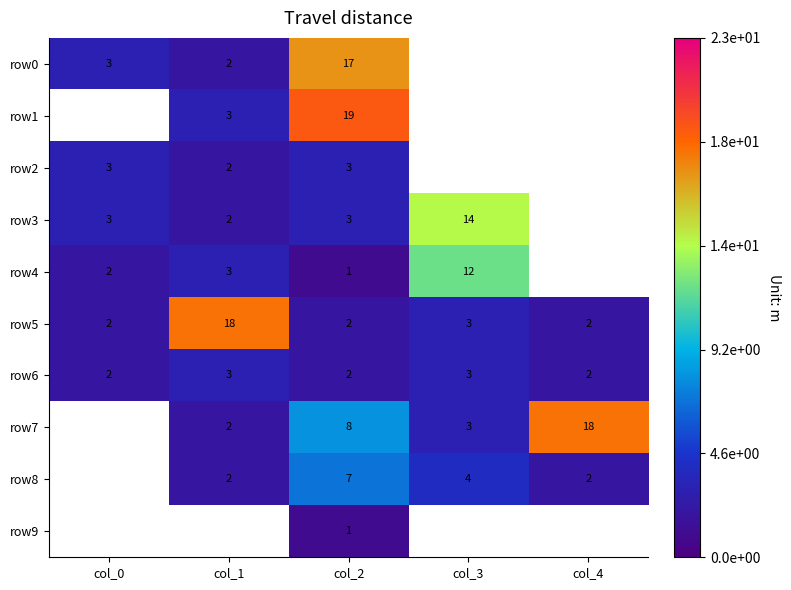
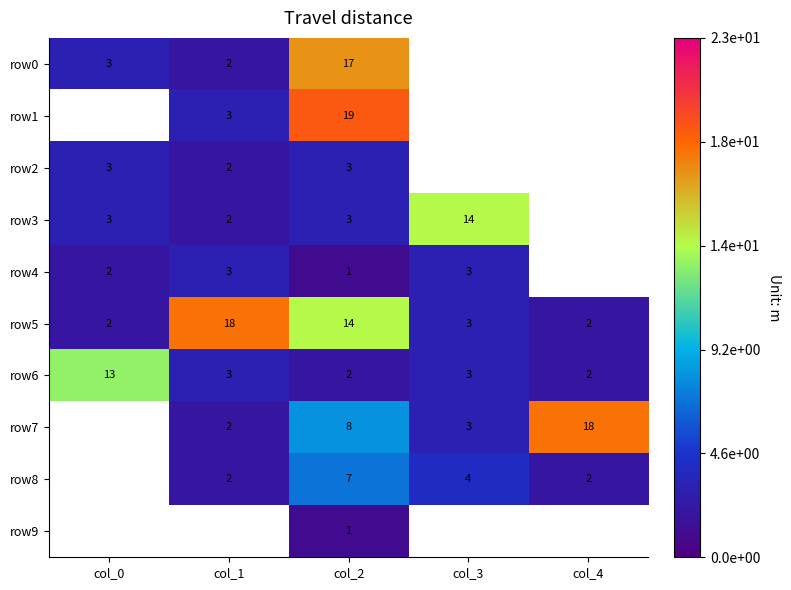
row4, col_3: 12 -> 3
row5, col_2: 2 -> 14
row6, col_0: 2 -> 13
